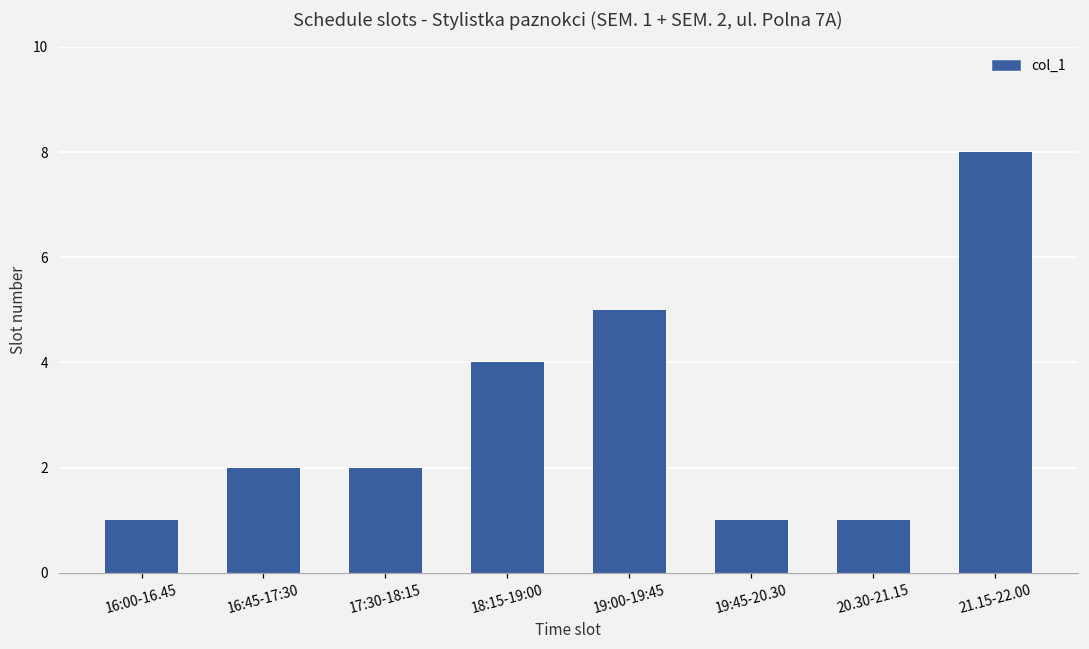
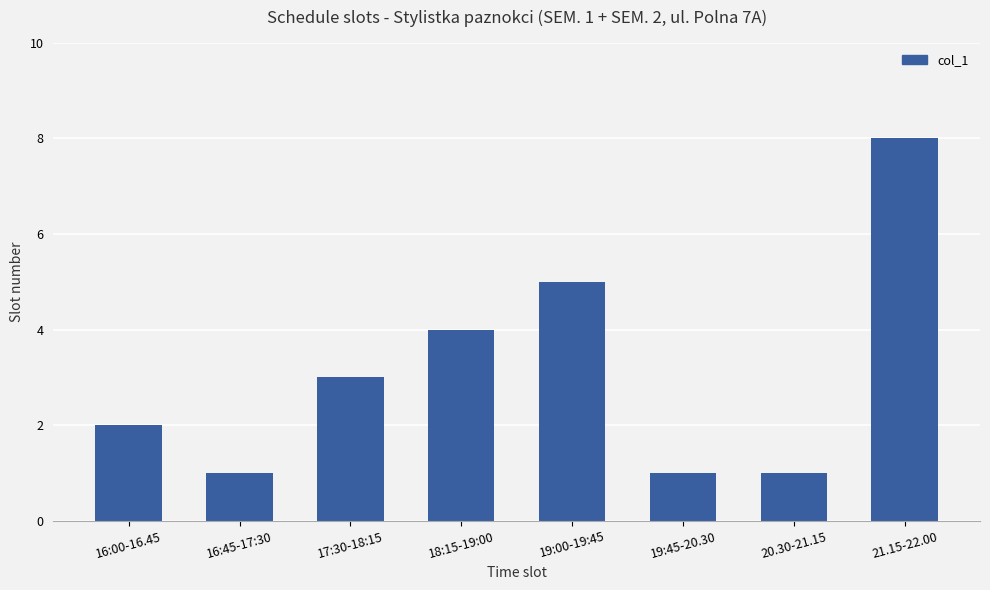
16:00-16.45: 1 -> 2
16:45-17:30: 2 -> 1
17:30-18:15: 2 -> 3
